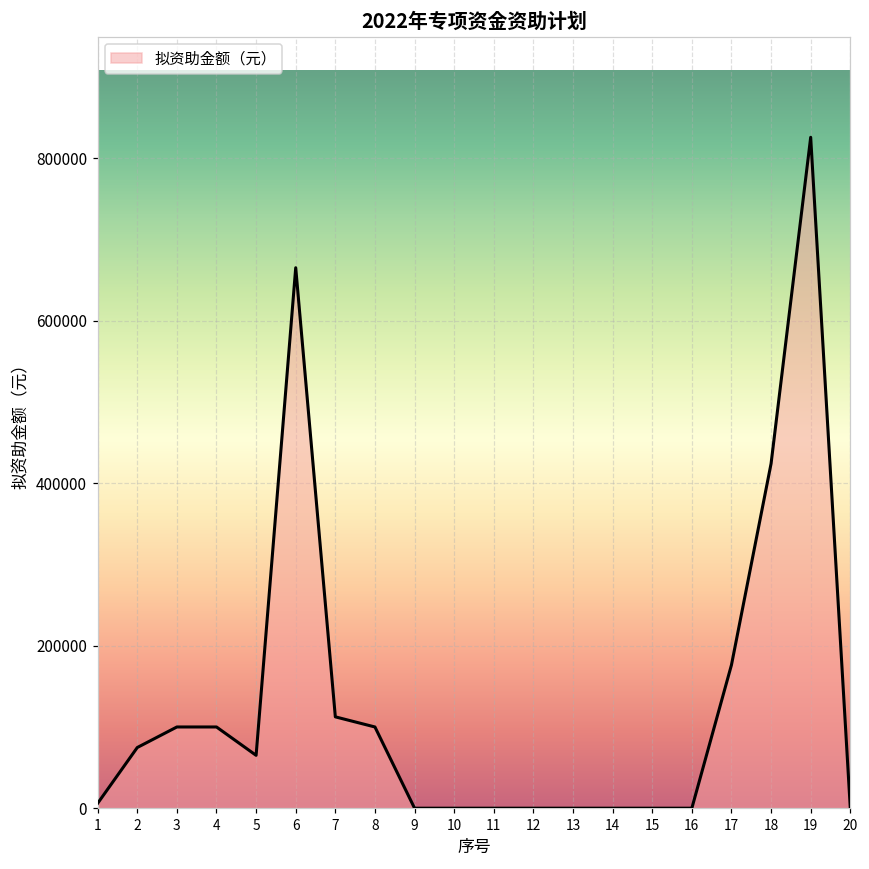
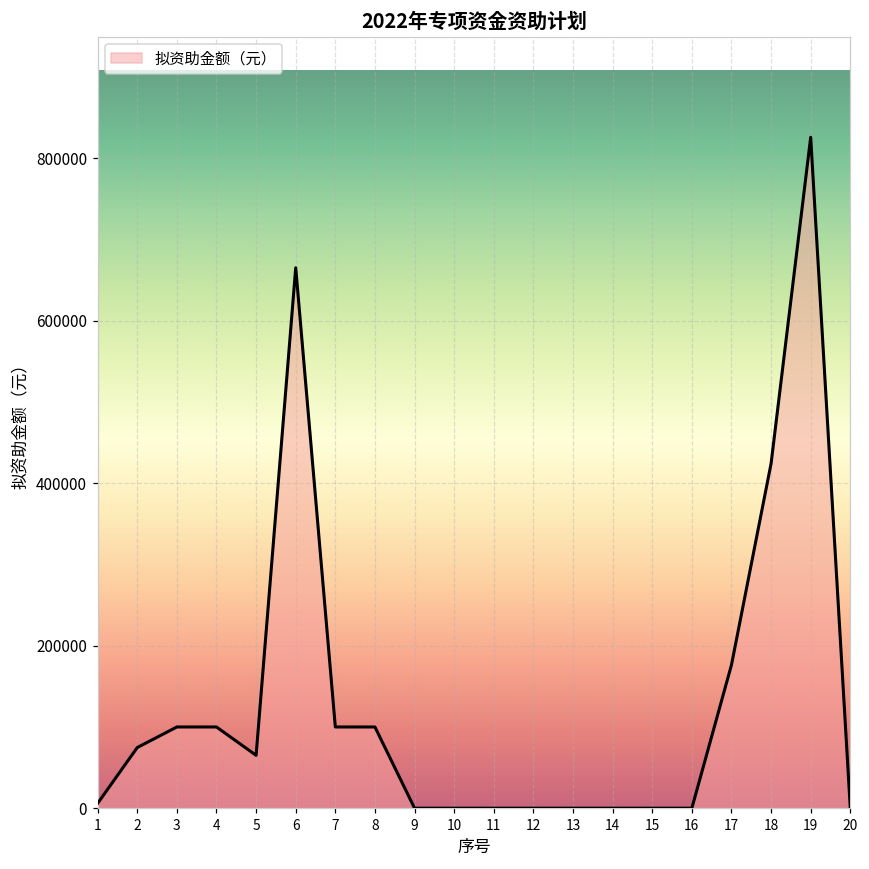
7: 110000 -> 100000
